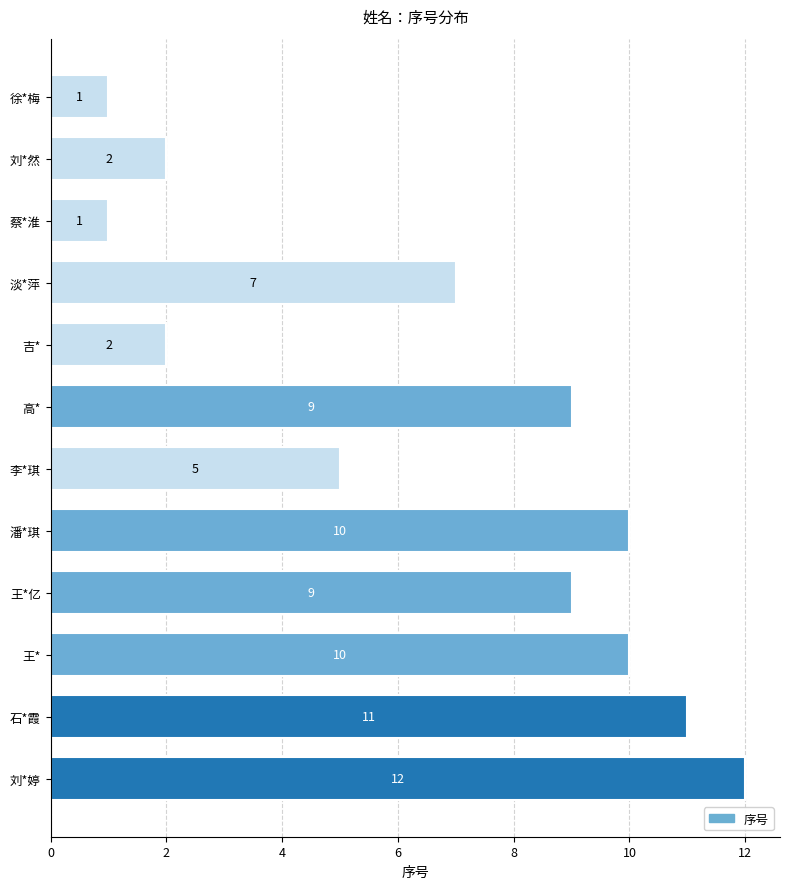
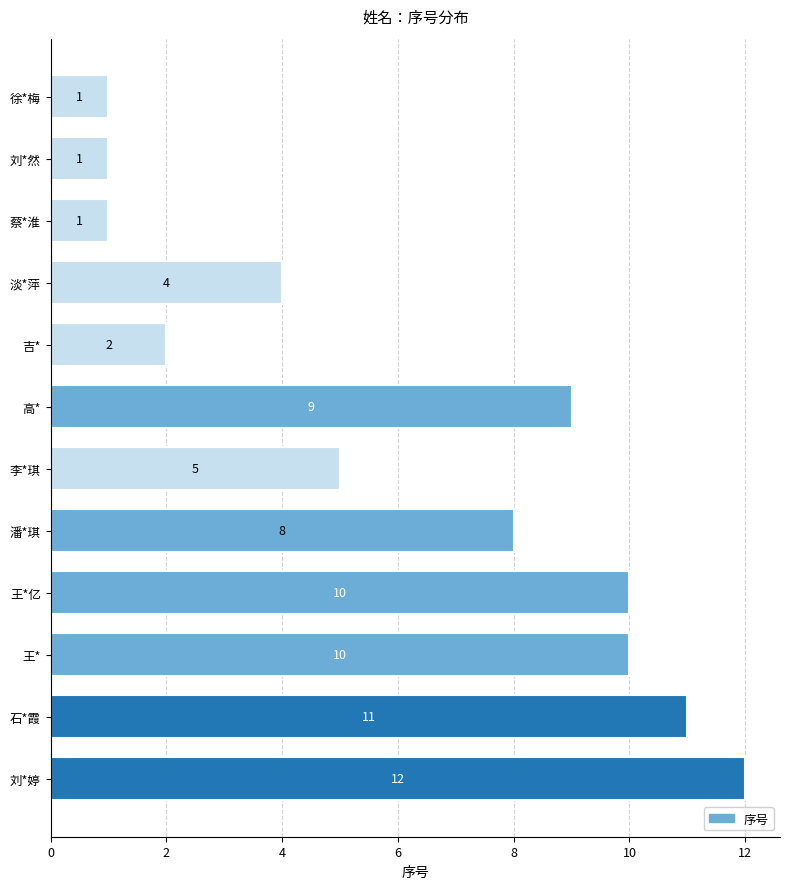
刘*然: 2 -> 1
淡*萍: 7 -> 4
潘*琪: 10 -> 8
王*亿: 9 -> 10
